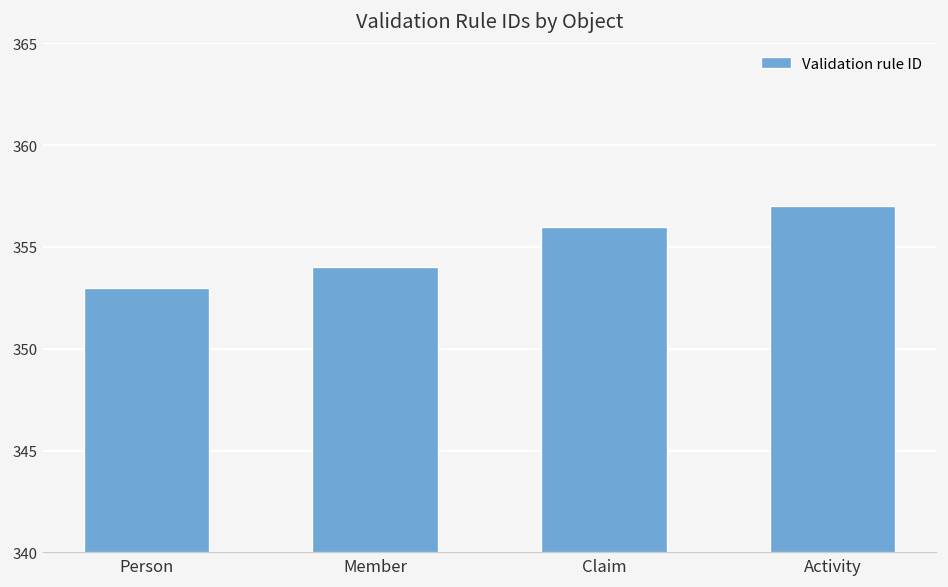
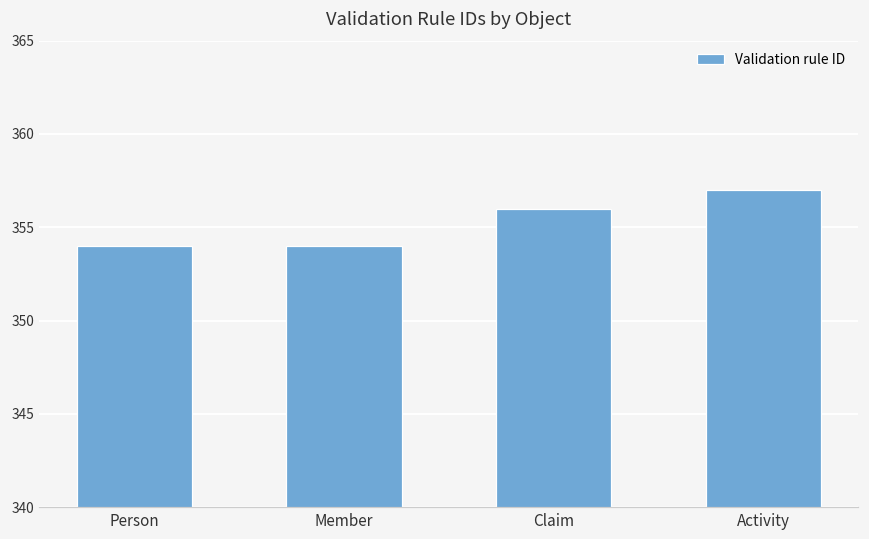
Person: 353 -> 354
